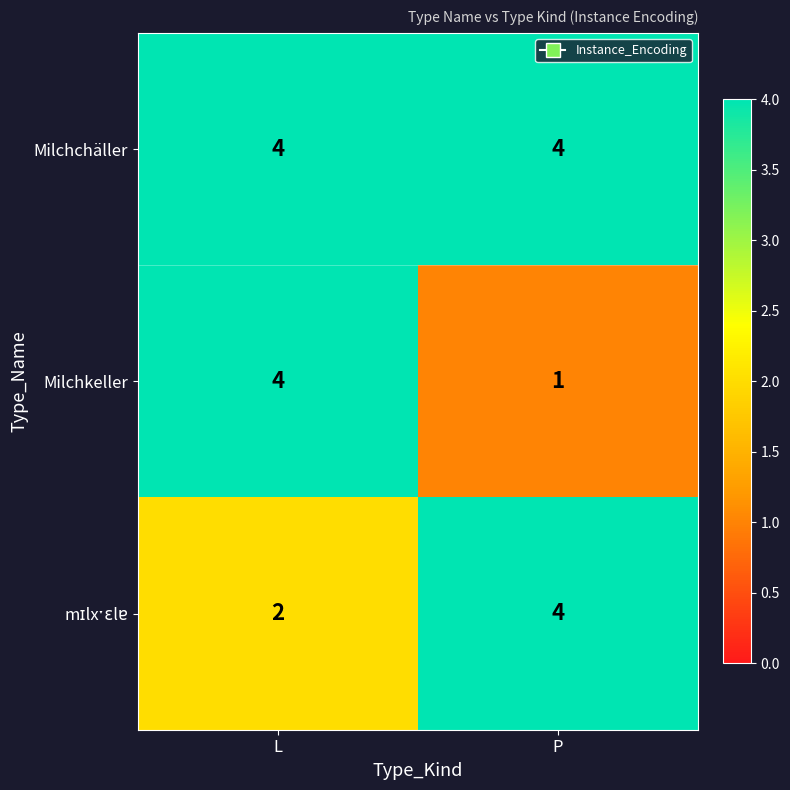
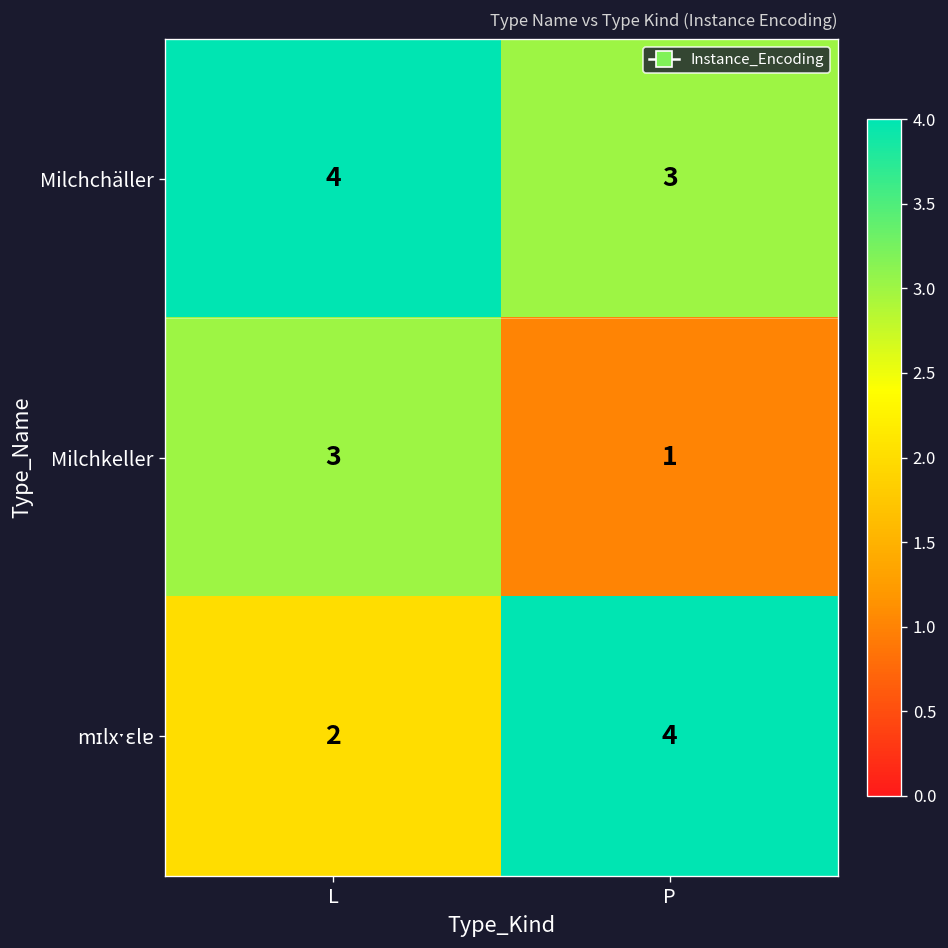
Milchchäller, P: 4 -> 3
Milchkeller, L: 4 -> 3
